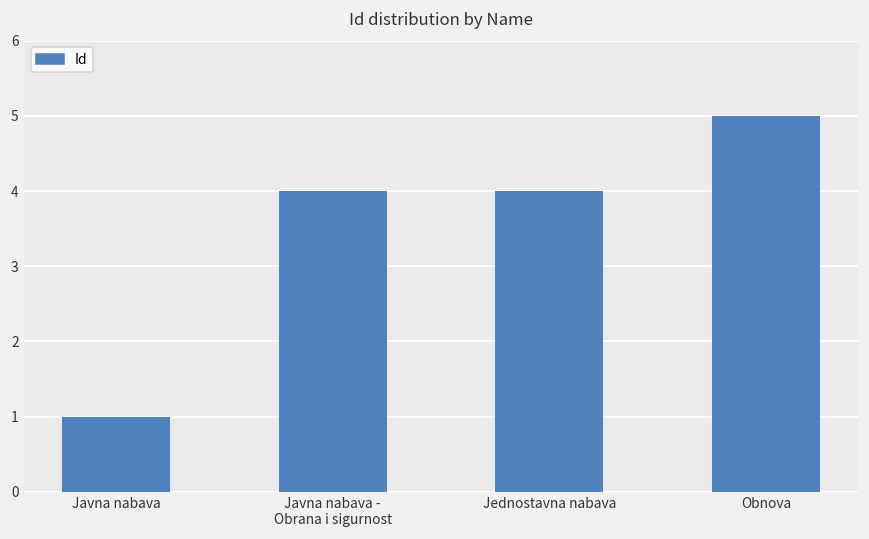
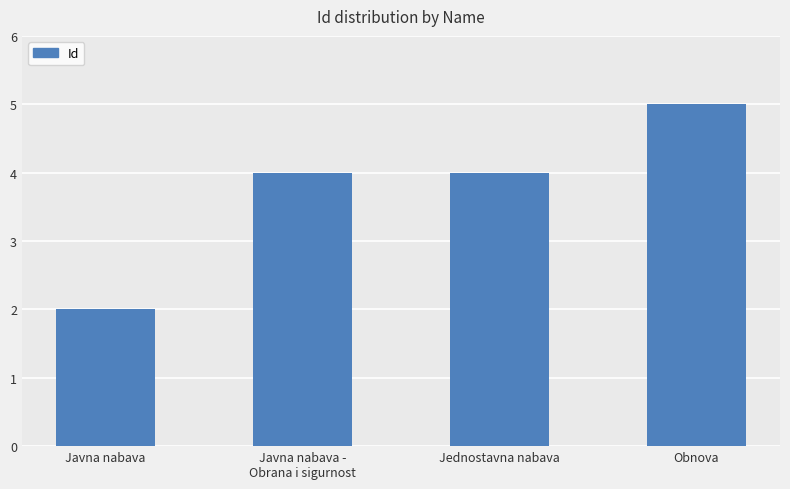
Javna nabava: 1 -> 2
